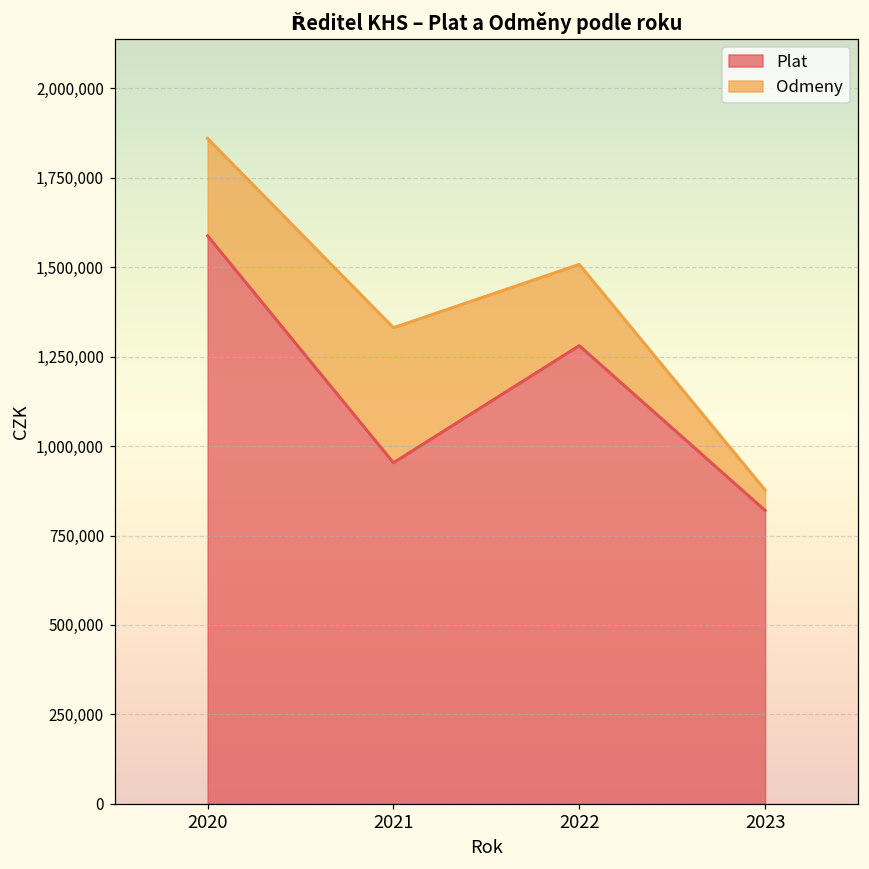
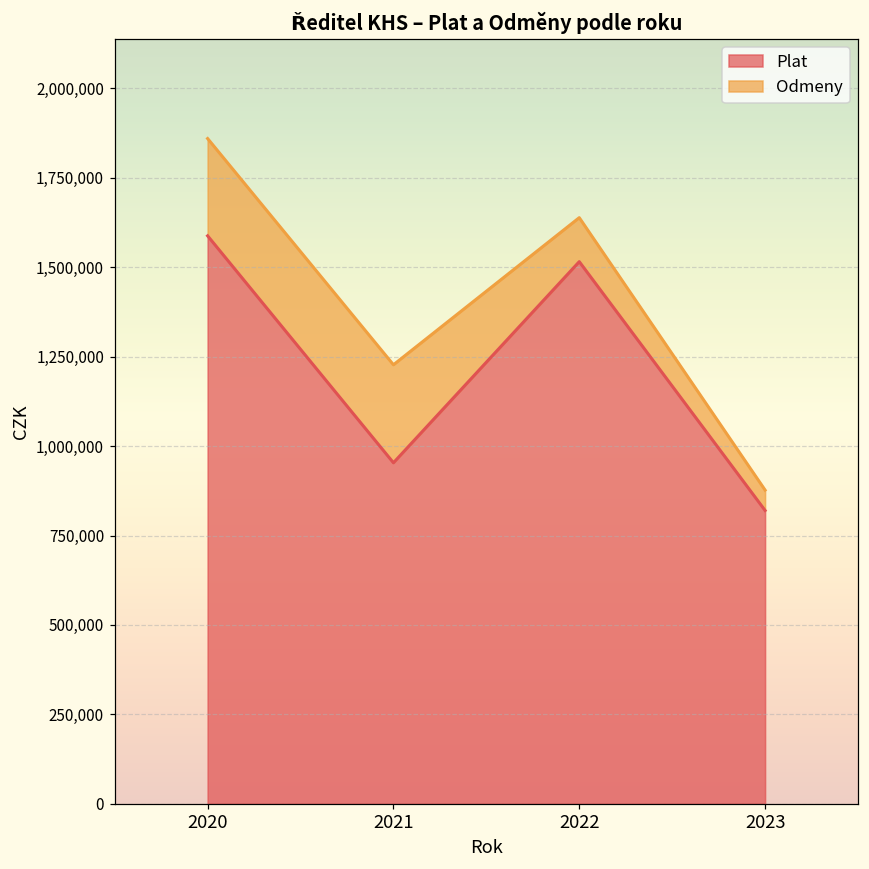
Odmeny, 2021: 380,000 -> 270,000
Plat, 2022: 1,280,000 -> 1,520,000
Odmeny, 2022: 230,000 -> 120,000
